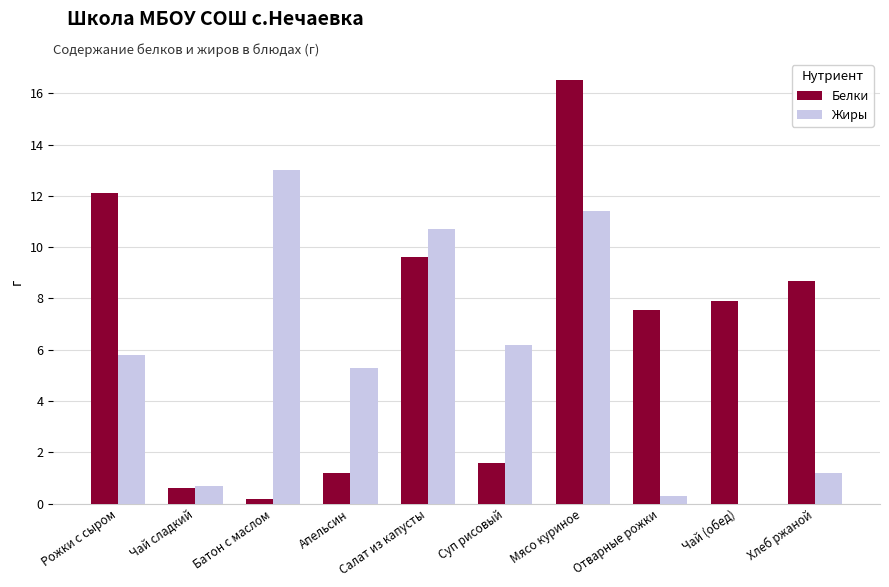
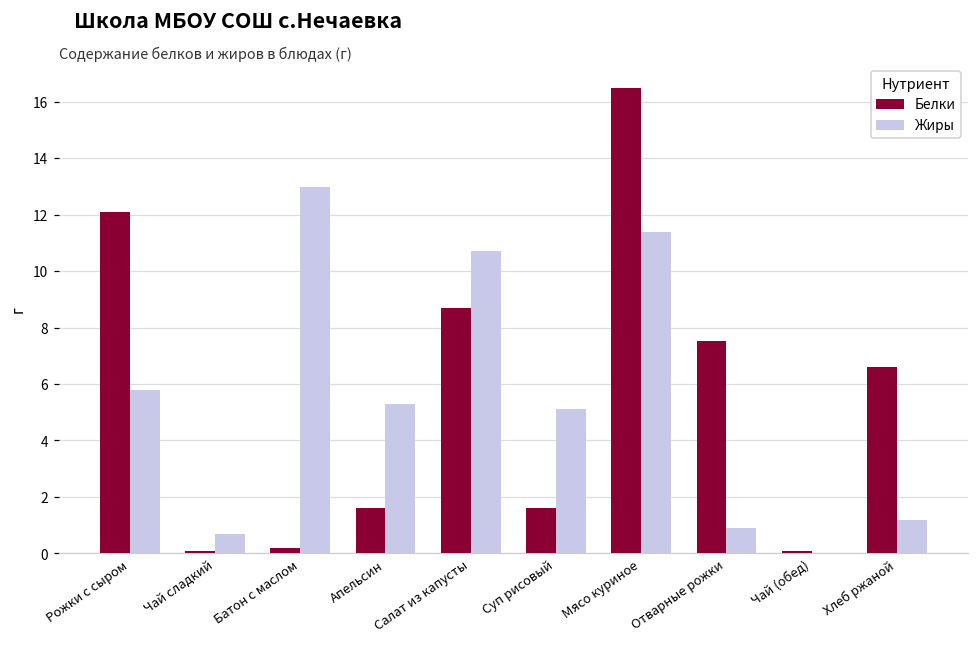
Белки, Чай сладкий: 0.6 -> 0.1
Белки, Апельсин: 1.2 -> 1.6
Белки, Салат из капусты: 9.6 -> 8.7
Жиры, Суп рисовый: 6.2 -> 5.1
Жиры, Отварные рожки: 0.3 -> 0.9
Белки, Чай (обед): 7.9 -> 0.1
Белки, Хлеб ржаной: 8.7 -> 6.6
